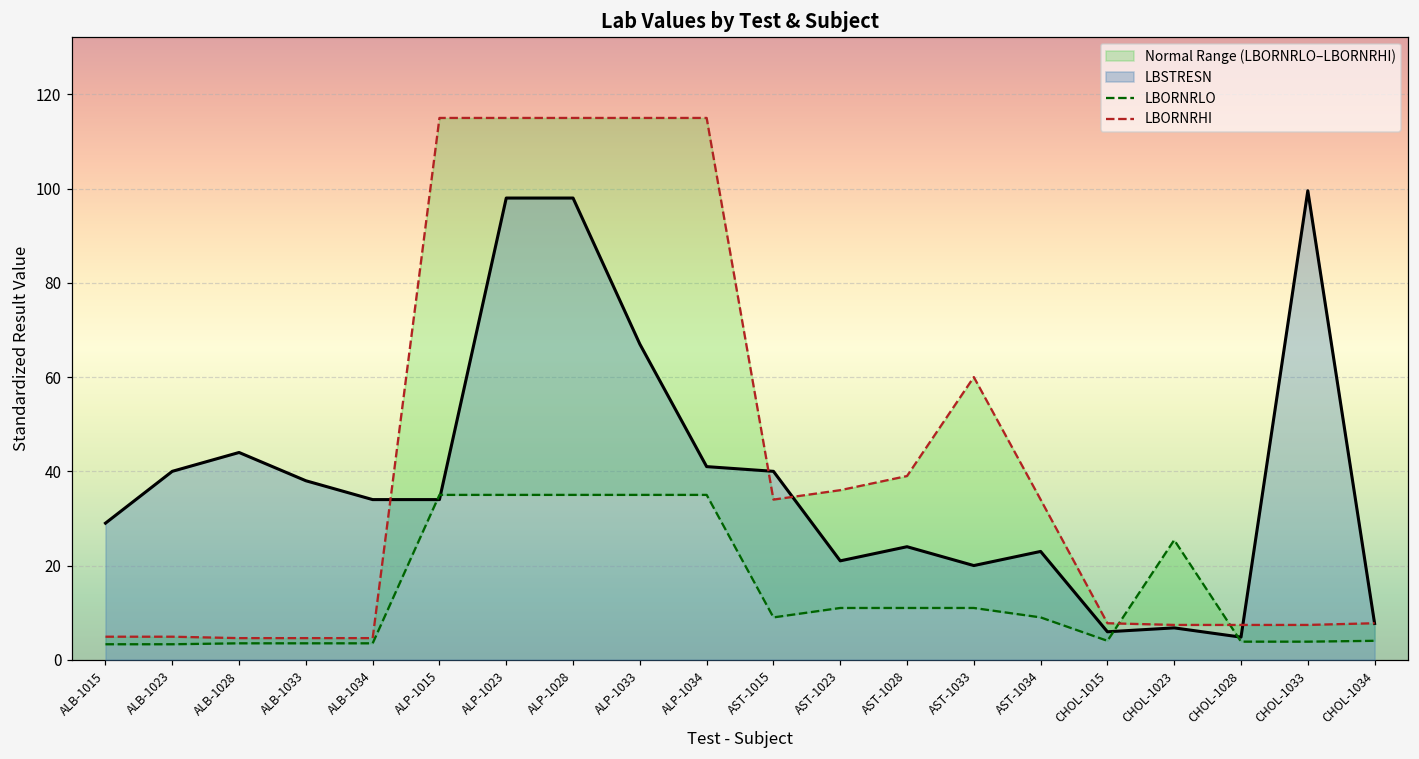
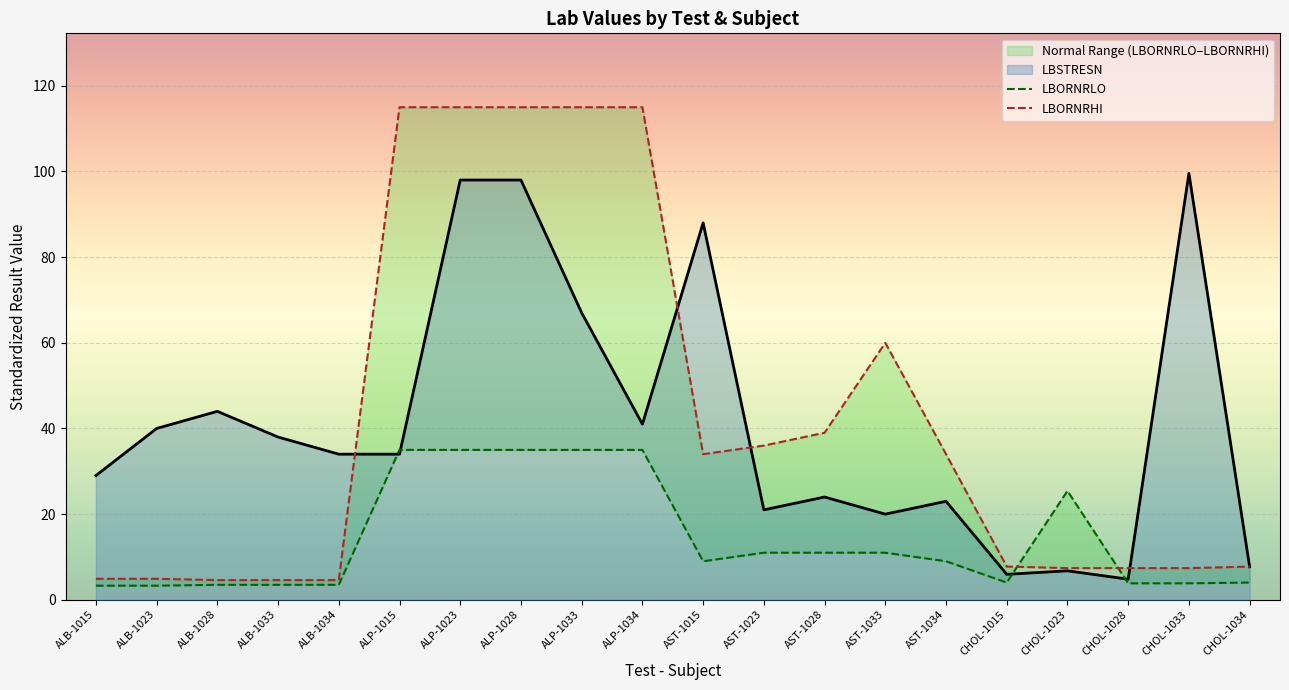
LBSTRESN, AST-1015: 40 -> 88
